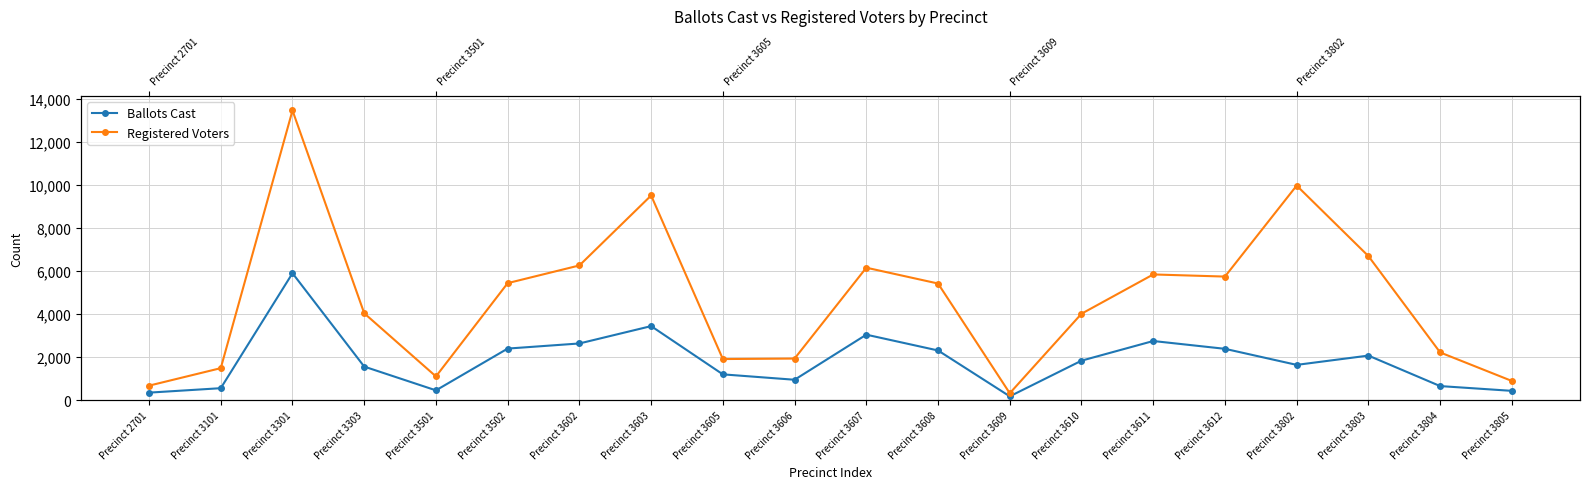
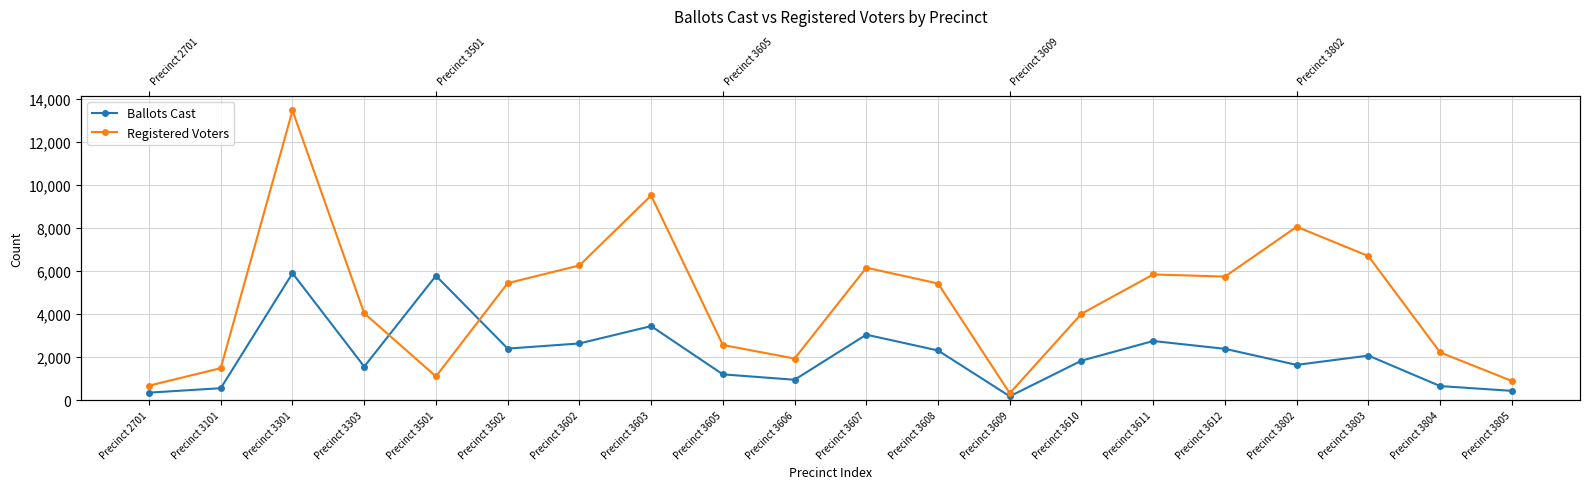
Ballots Cast, Precinct 3501: 500 -> 5,800
Registered Voters, Precinct 3605: 1,900 -> 2,600
Registered Voters, Precinct 3802: 10,000 -> 8,100
